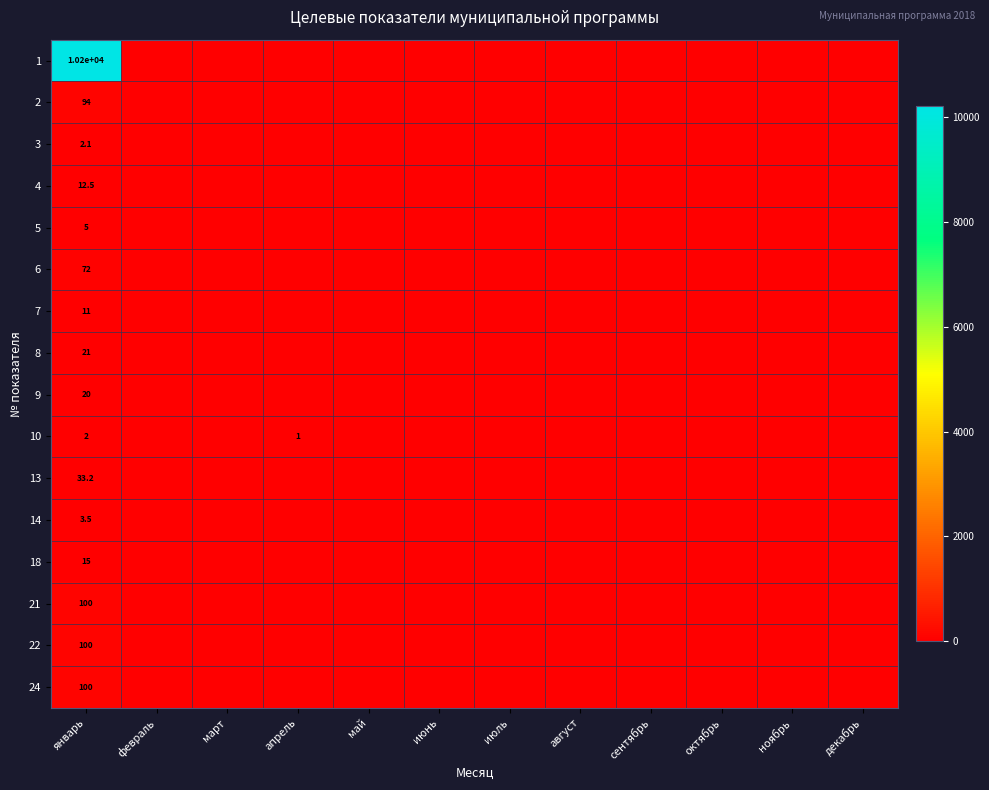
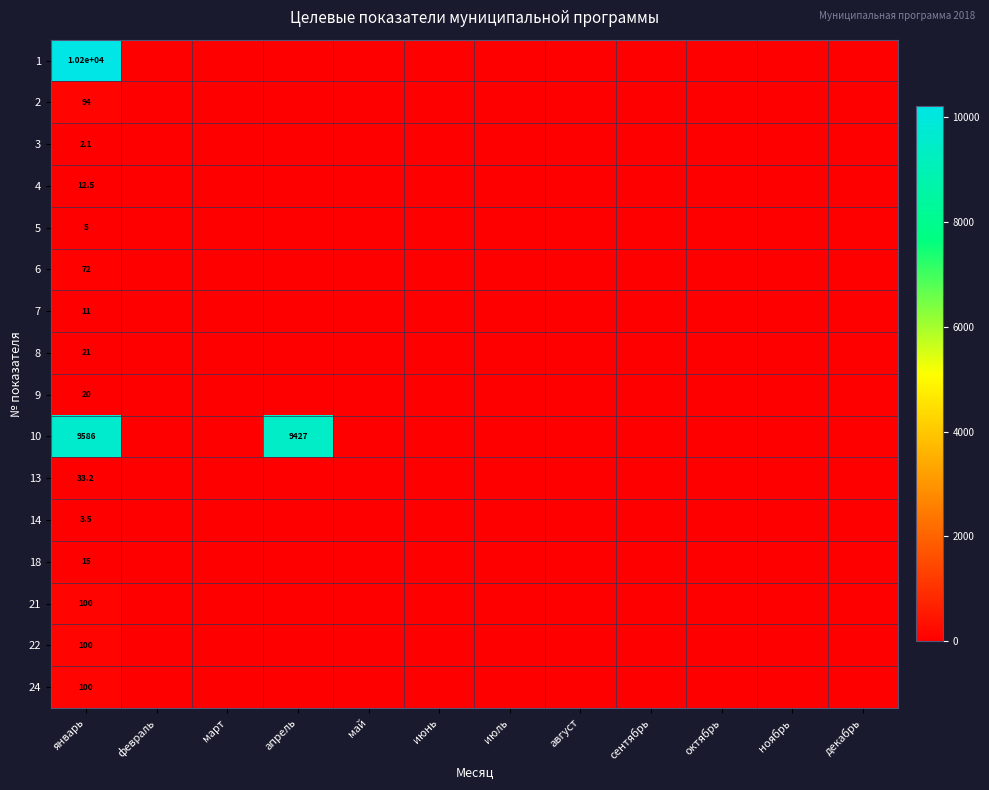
10, январь: 2 -> 9586
10, апрель: 1 -> 9427
